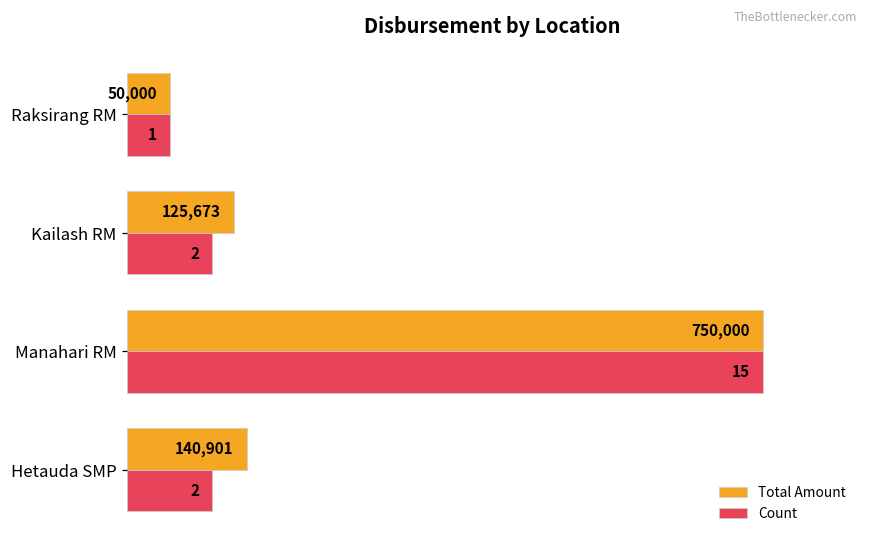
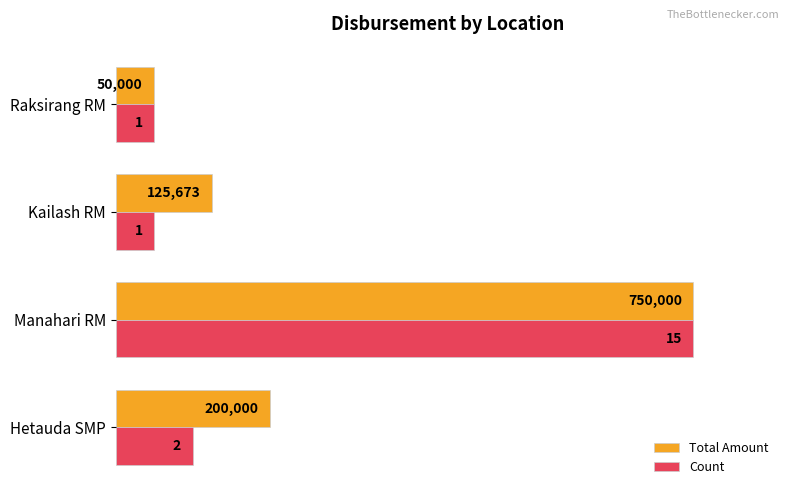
Count, Kailash RM: 2 -> 1
Total Amount, Hetauda SMP: 140,901 -> 200,000
